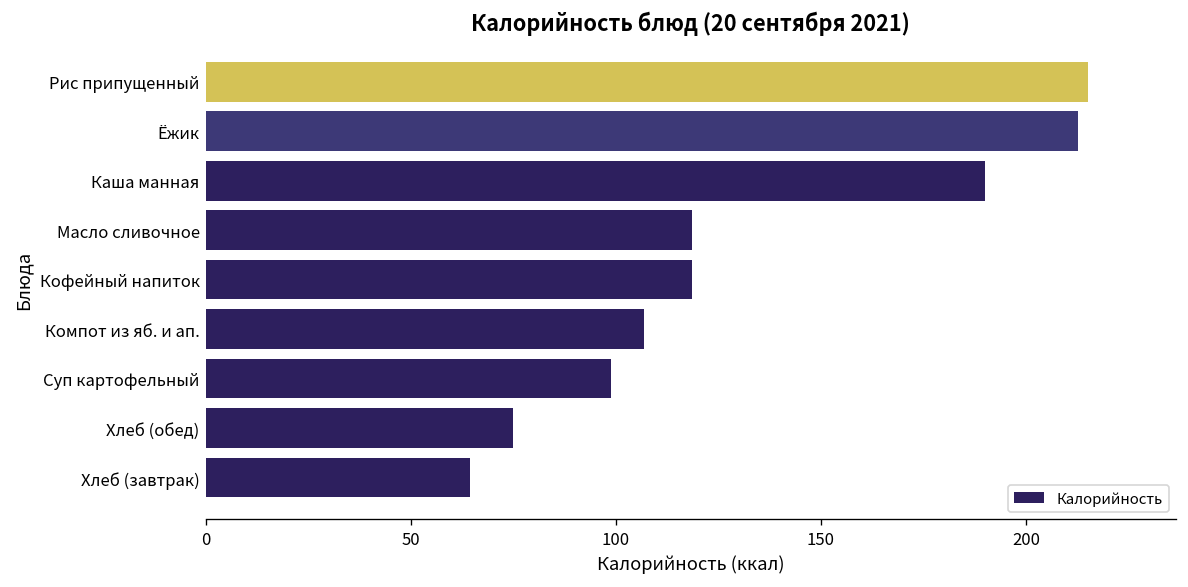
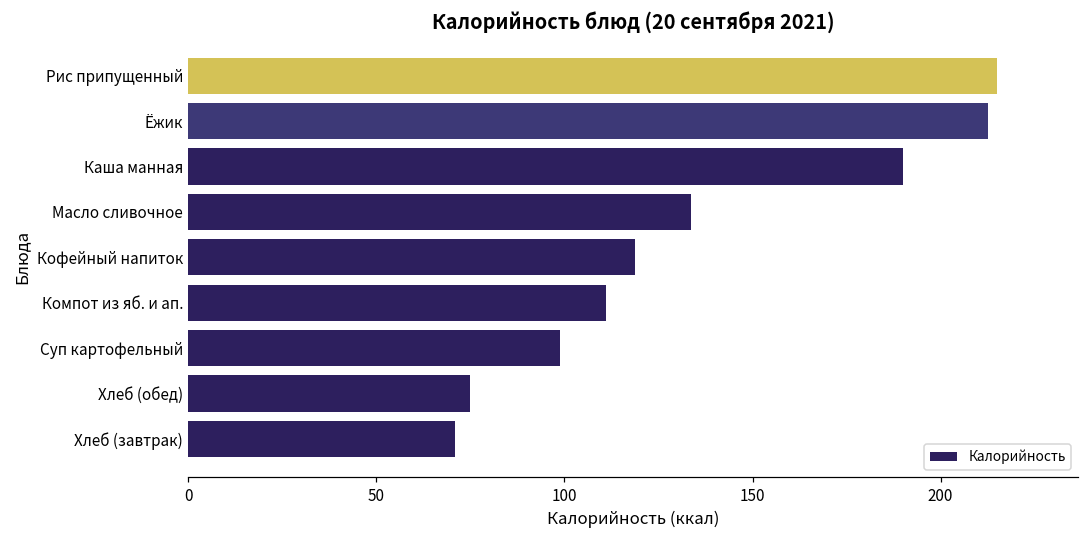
Масло сливочное: 119 -> 134
Компот из яб. и ап.: 107 -> 111
Хлеб (завтрак): 64 -> 71
